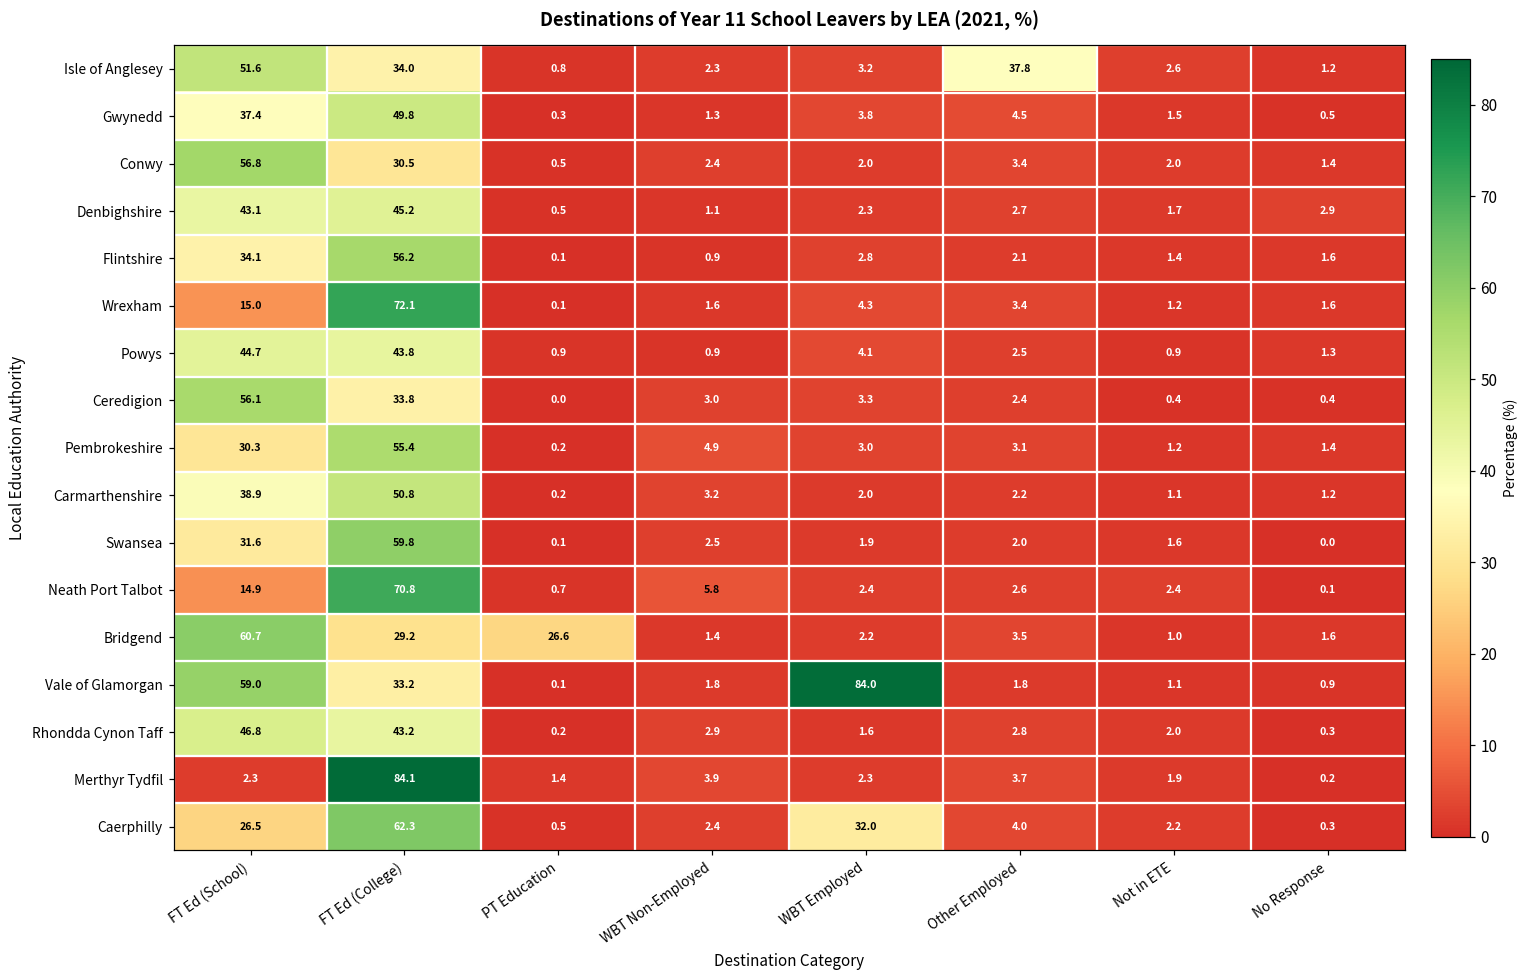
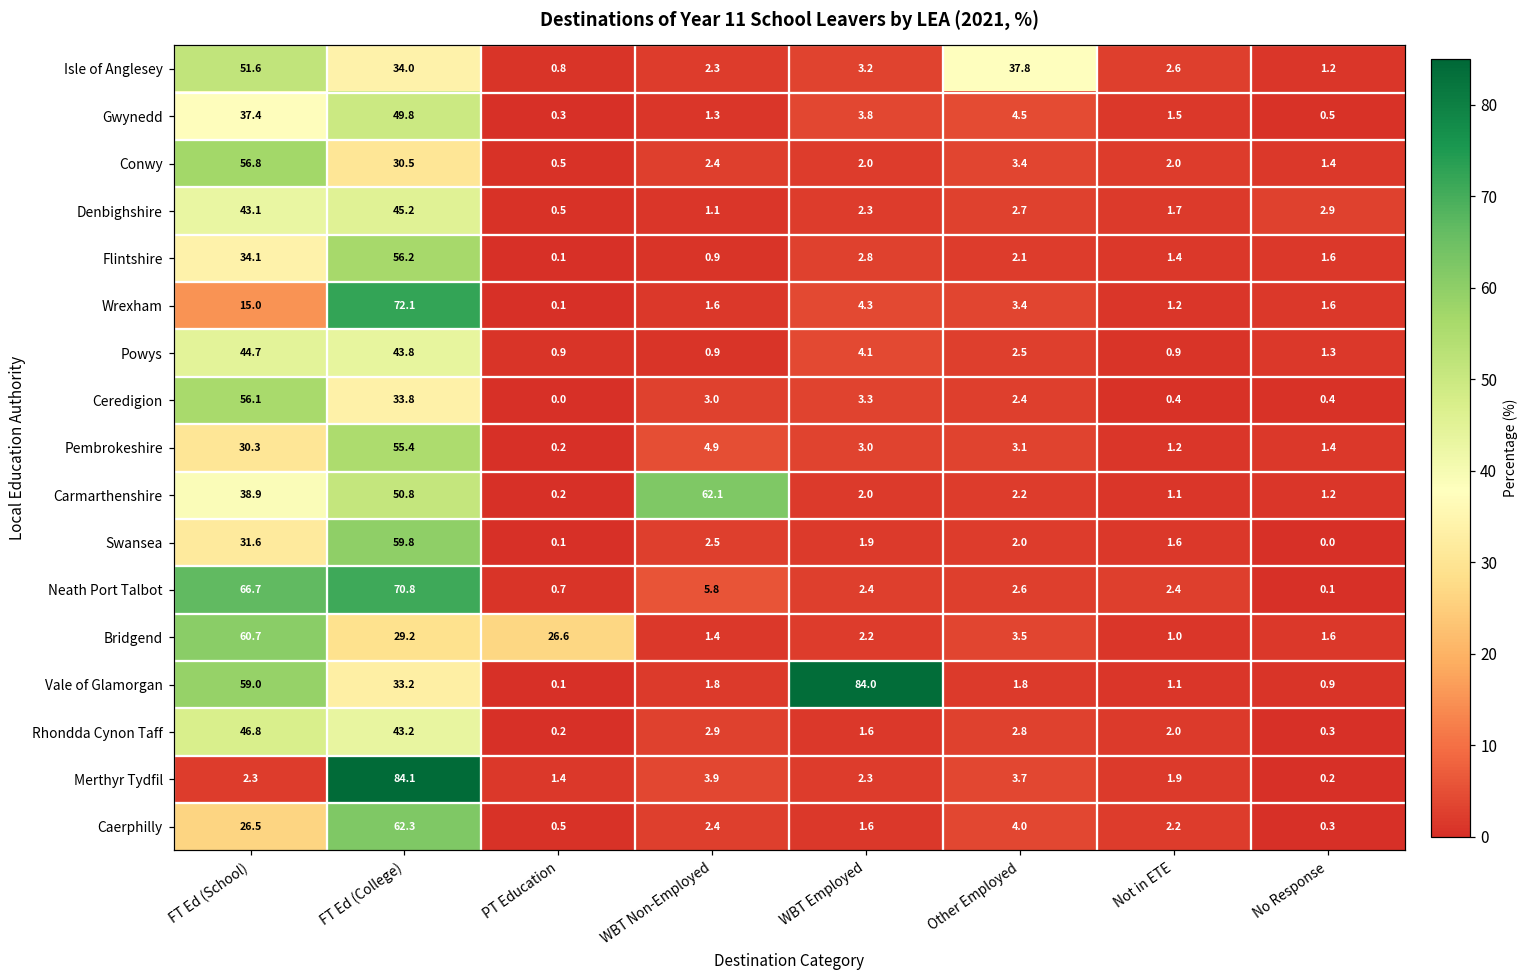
Carmarthenshire, WBT Non-Employed: 3.2 -> 62.1
Neath Port Talbot, FT Ed (School): 14.9 -> 66.7
Caerphilly, WBT Employed: 32.0 -> 1.6
